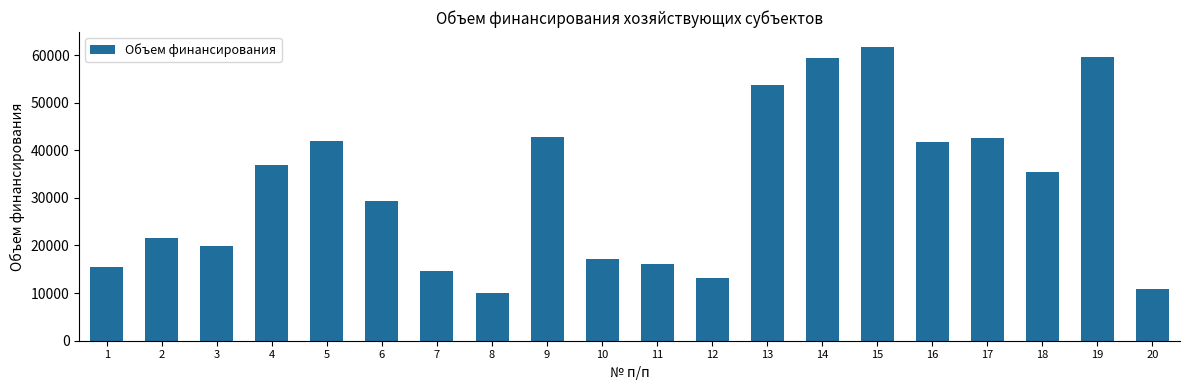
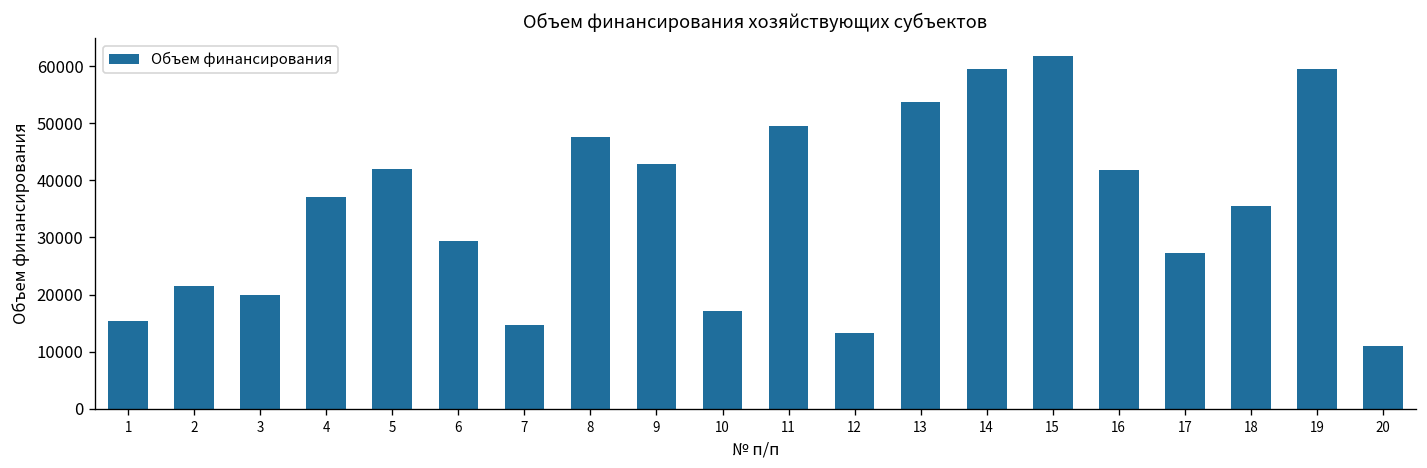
8: 10000 -> 48000
11: 16000 -> 49000
17: 43000 -> 27000
